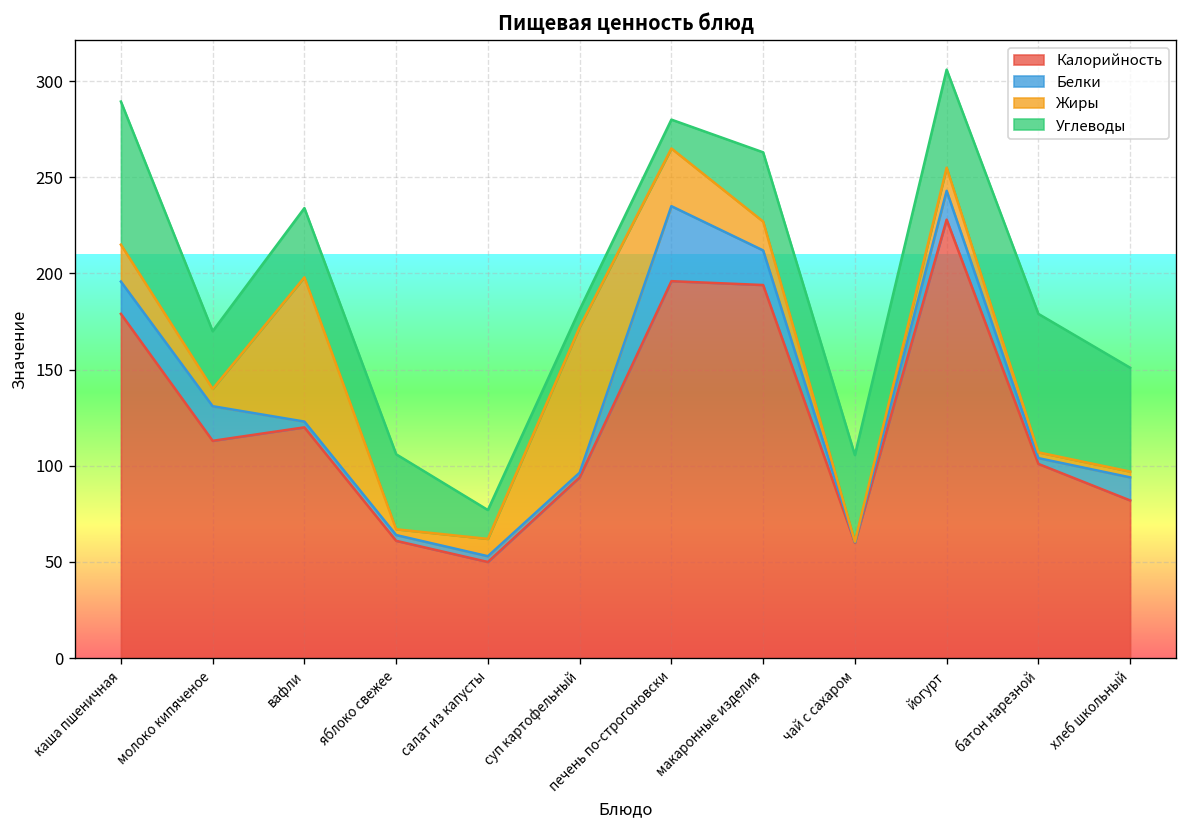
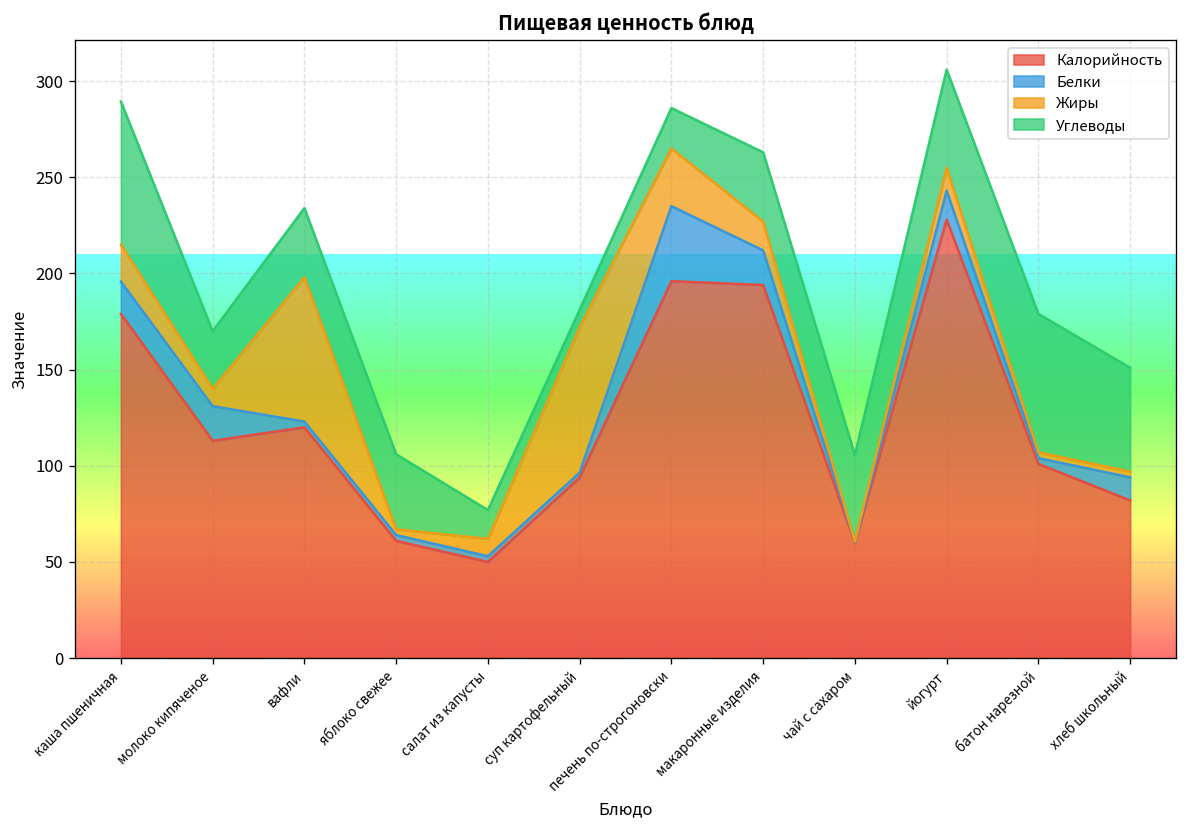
Углеводы, печень по-строгоновски: 15 -> 21
